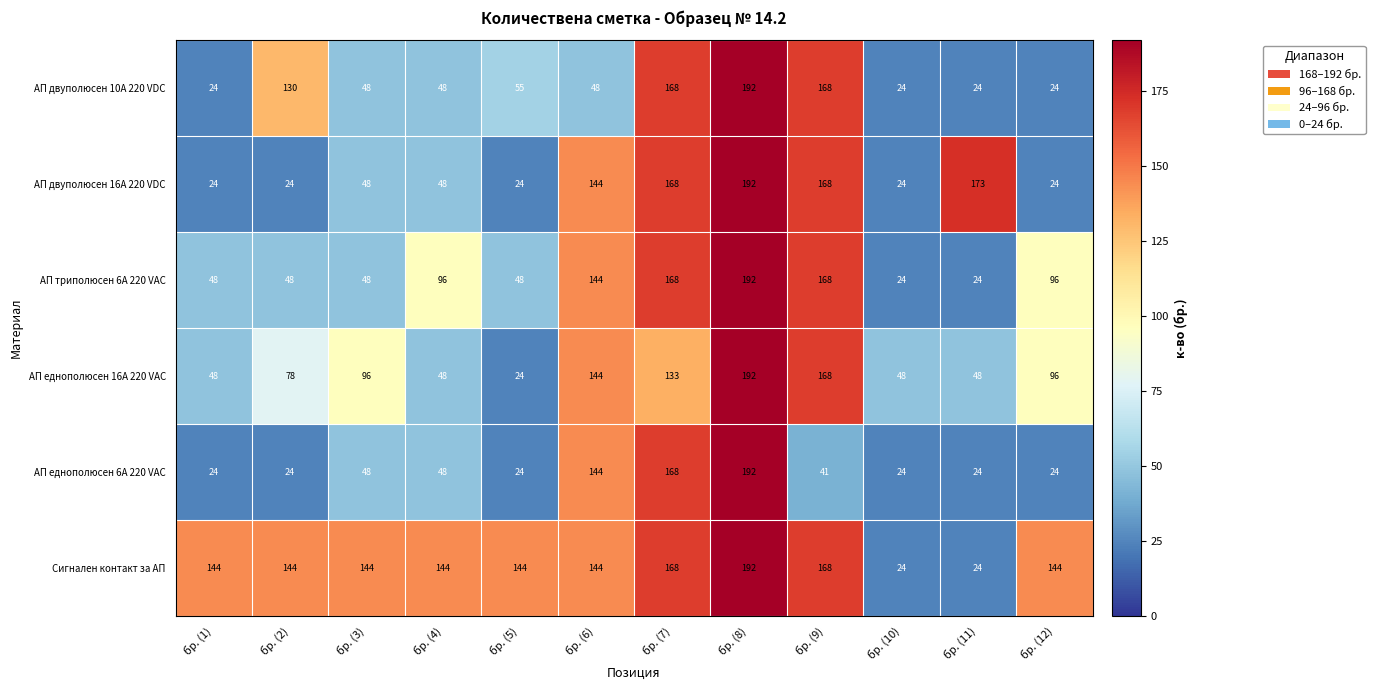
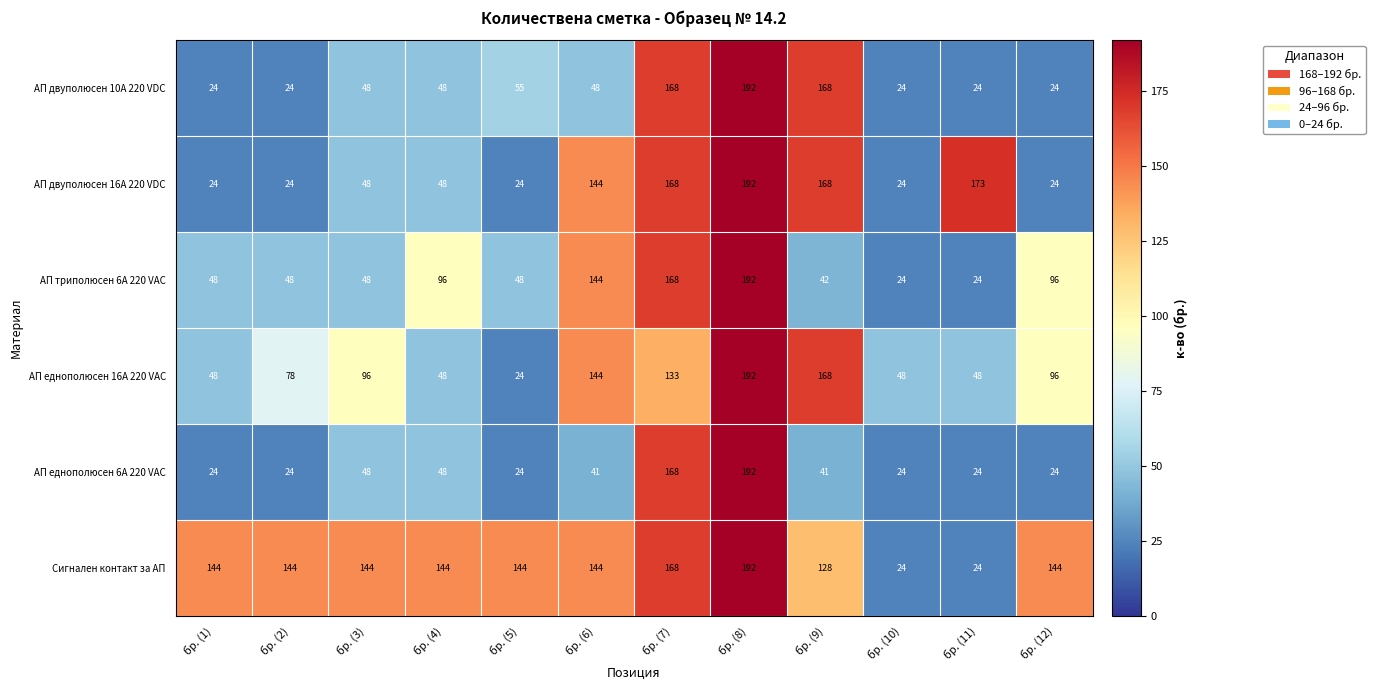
АП двуполюсен 10А 220 VDC, бр. (2): 130 -> 24
АП триполюсен 6А 220 VАC, бр. (9): 168 -> 42
АП еднополюсен 6А 220 VAC, бр. (6): 144 -> 41
Сигнален контакт за АП, бр. (9): 168 -> 128
